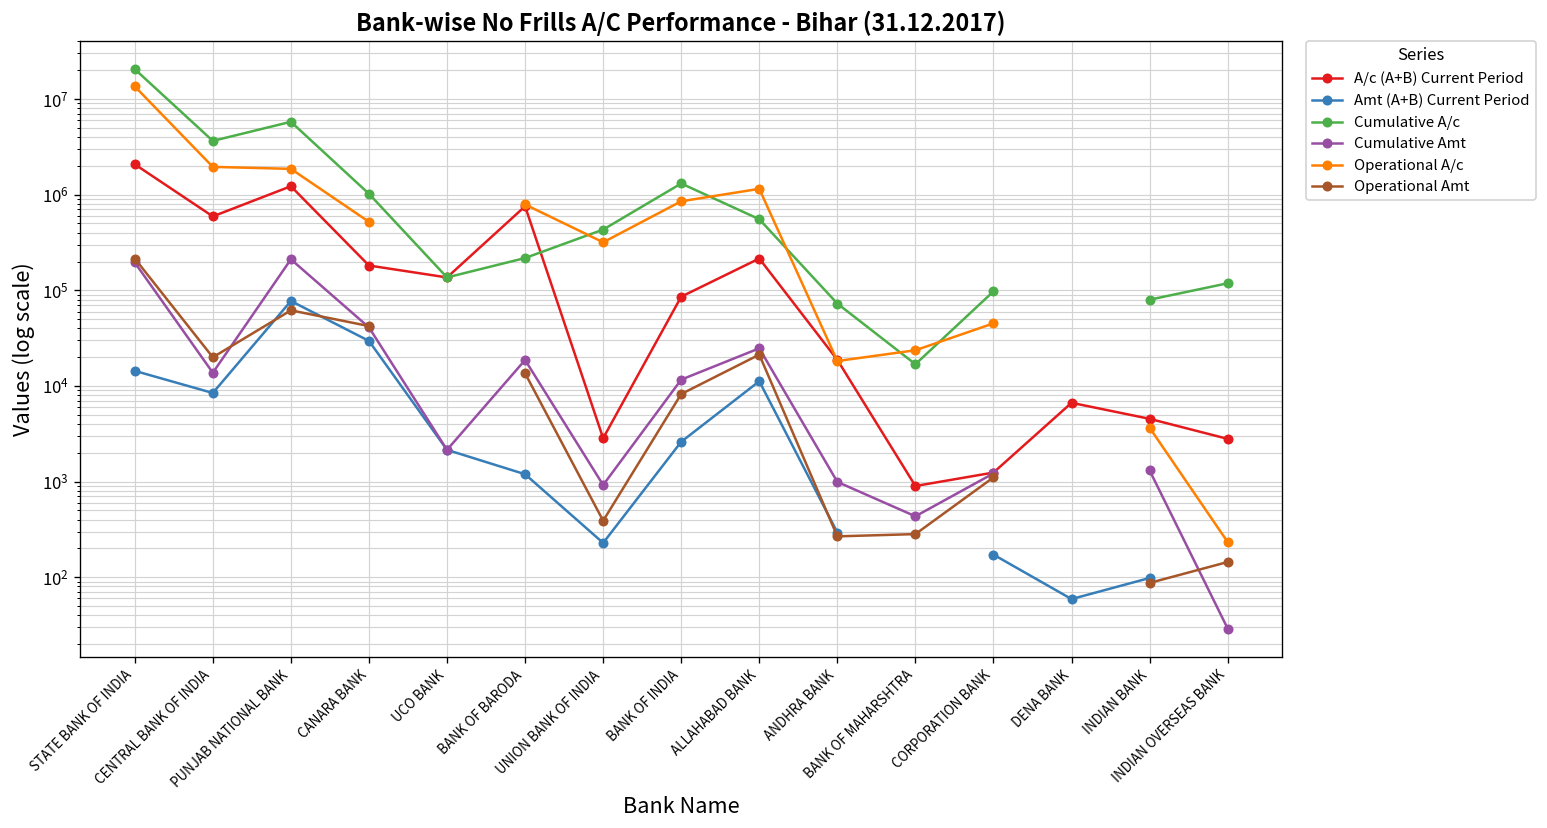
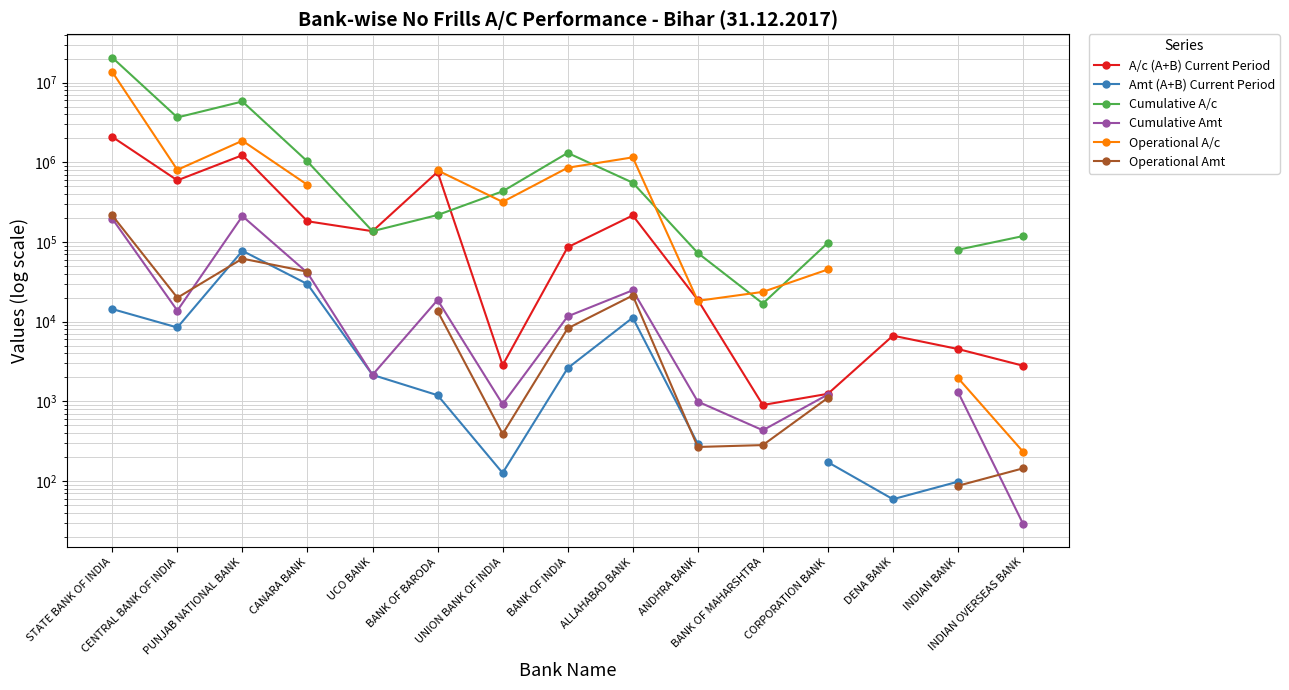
Operational A/c, CENTRAL BANK OF INDIA: 2000000 -> 800000
Amt (A+B) Current Period, UNION BANK OF INDIA: 230 -> 130
Operational A/c, INDIAN BANK: 4000 -> 2000
